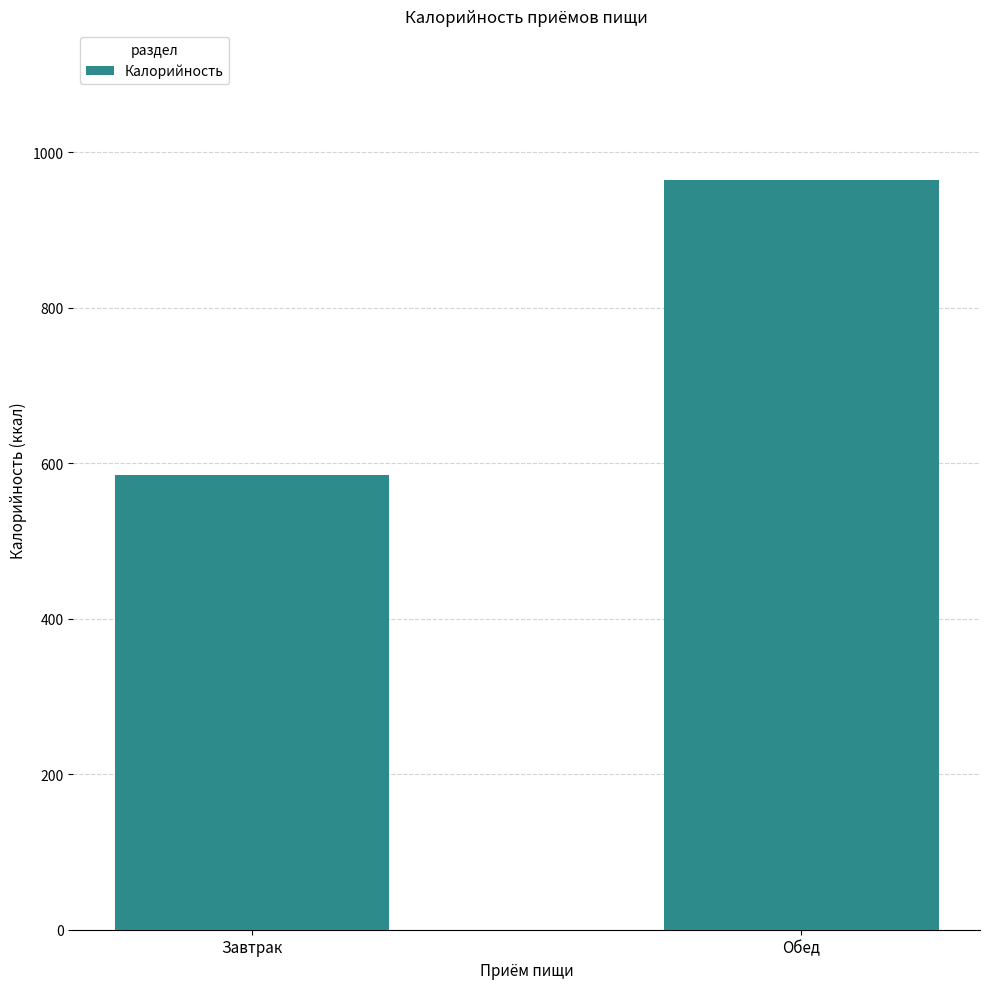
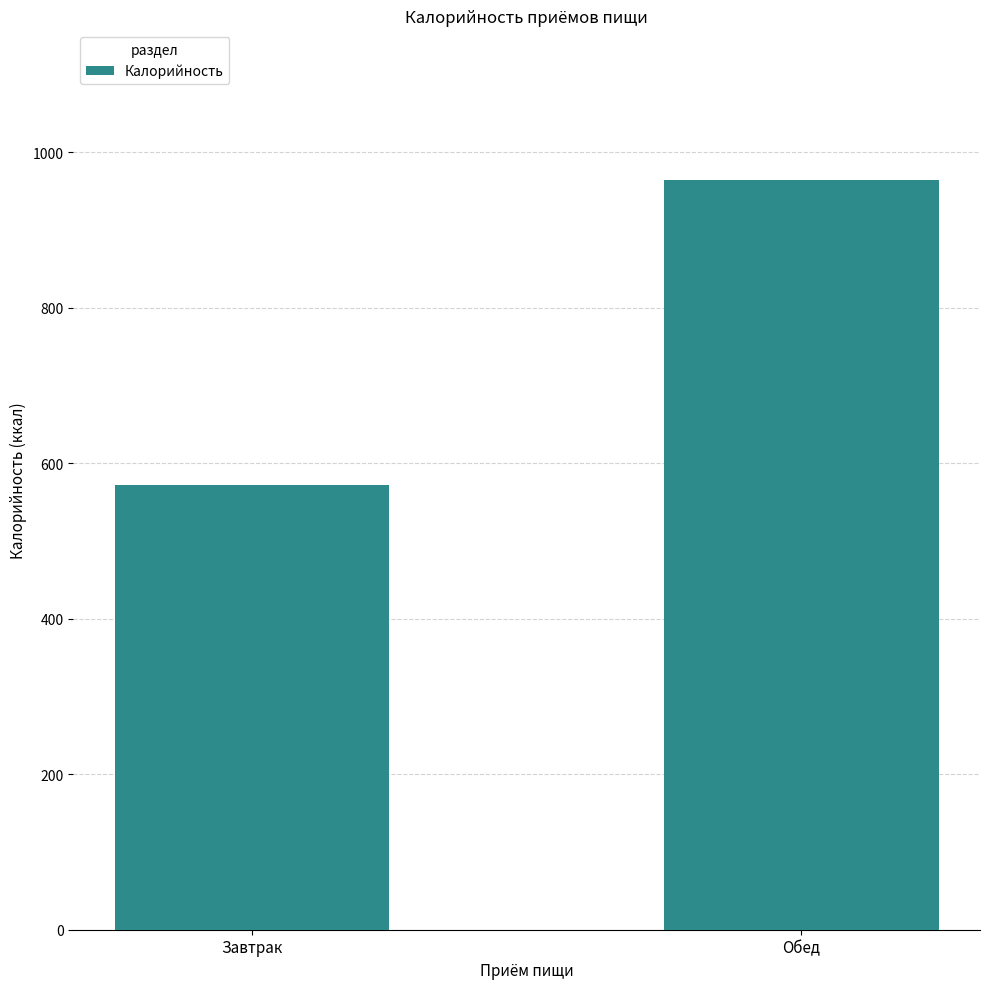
Завтрак: 590 -> 570
